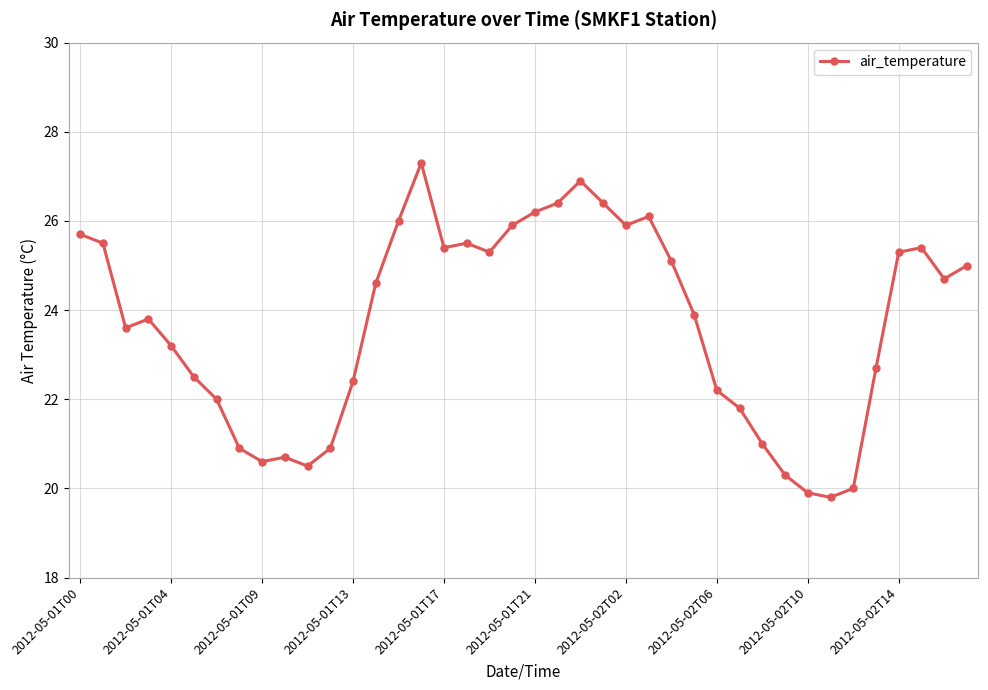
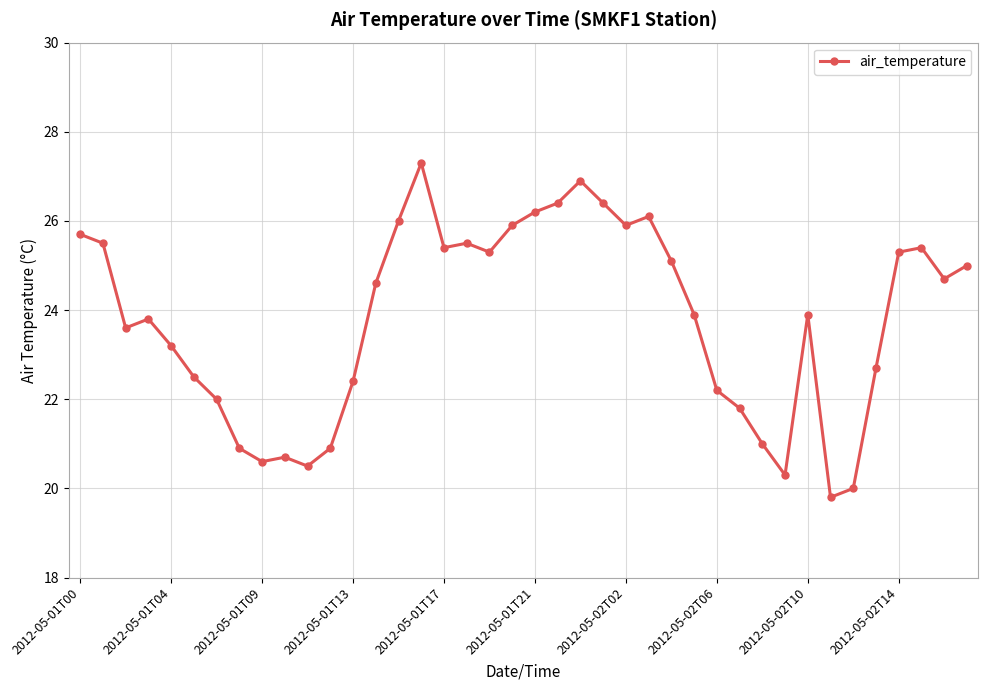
2012-05-02T10: 19.9 -> 23.9
